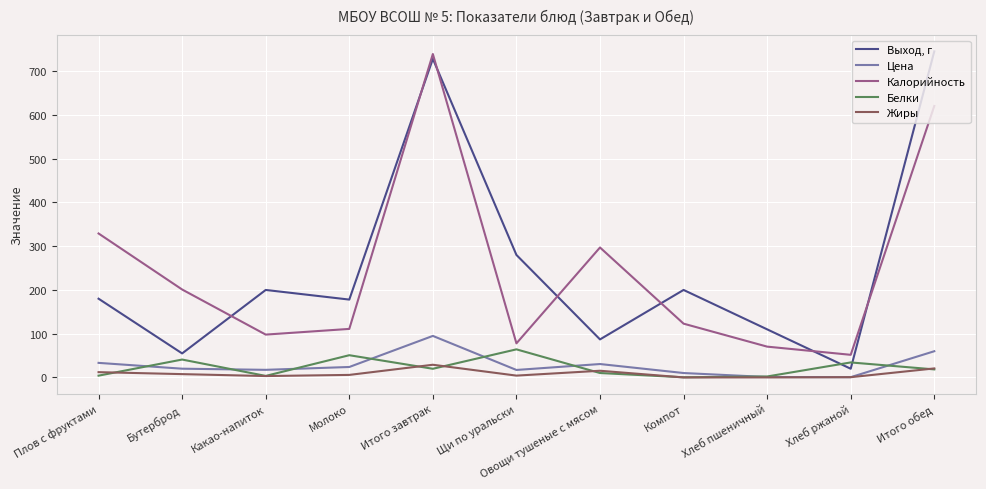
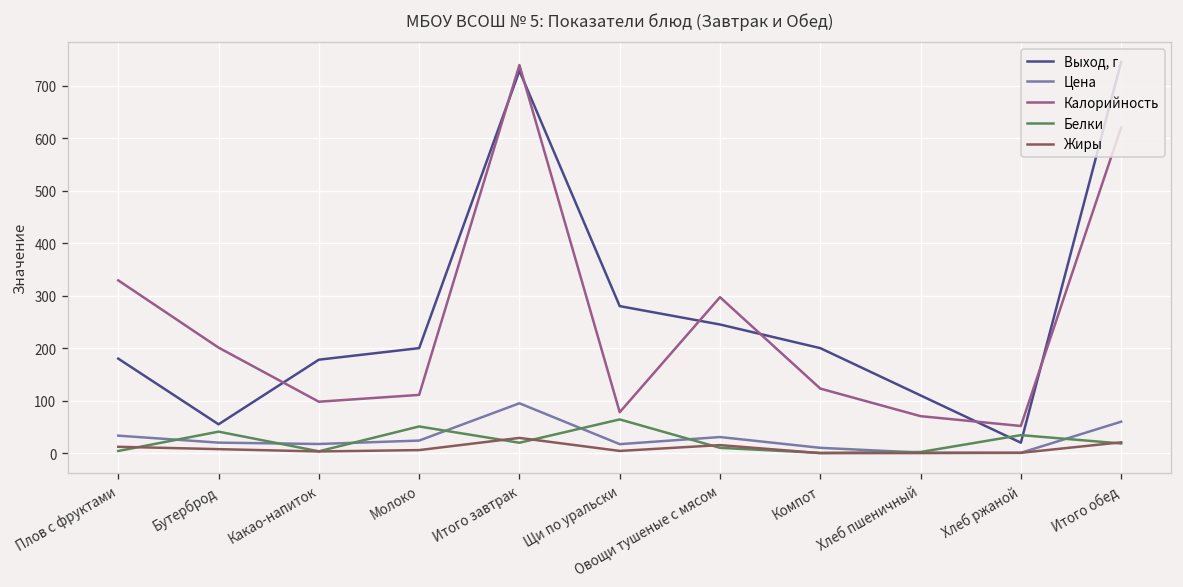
Выход, г, Какао-напиток: 200 -> 180
Выход, г, Молоко: 180 -> 200
Выход, г, Овощи тушеные с мясом: 90 -> 250
